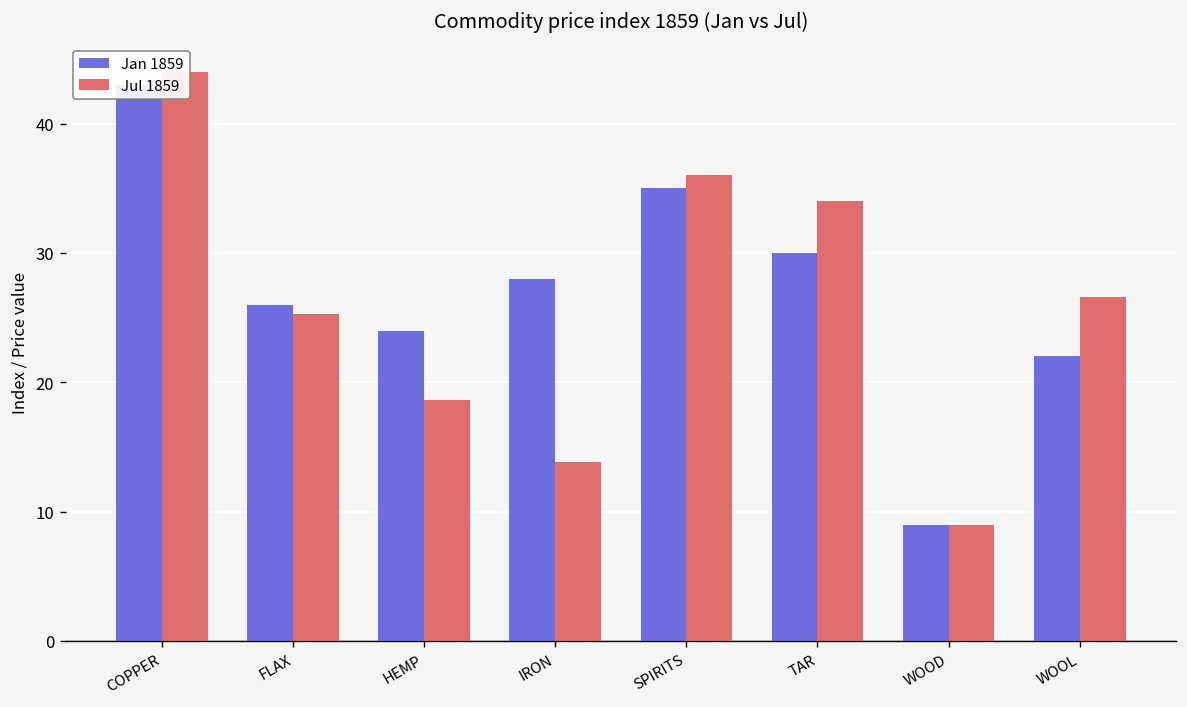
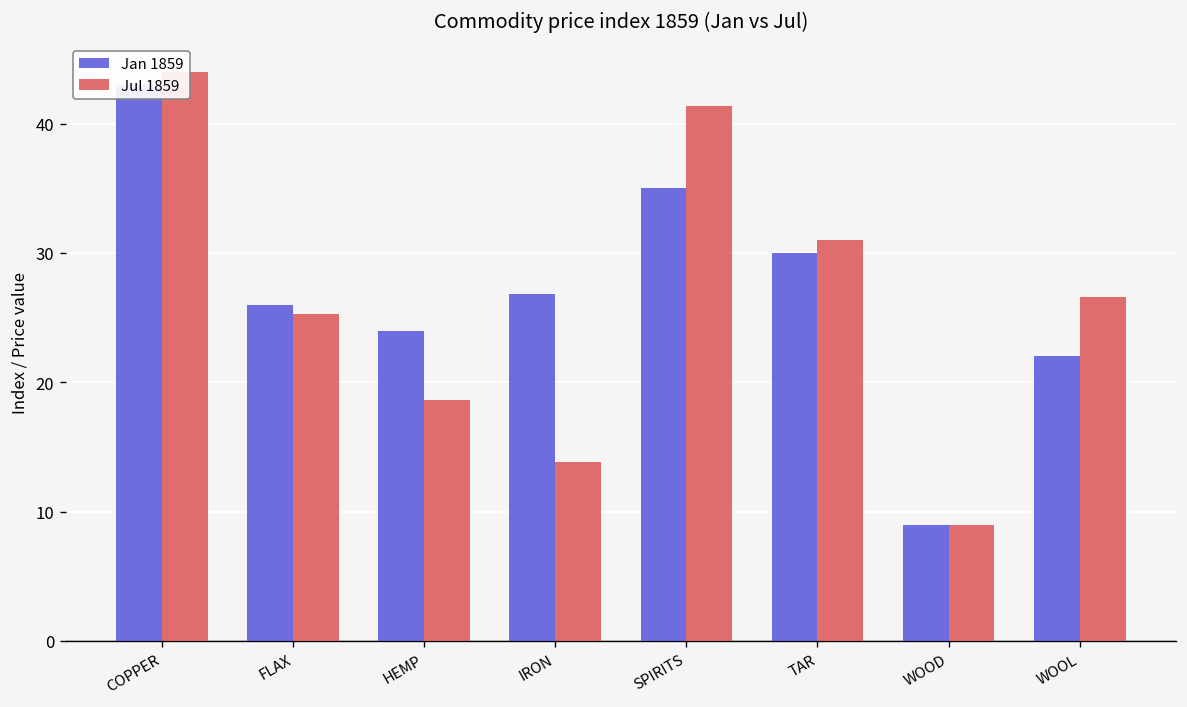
Jan 1859, IRON: 28.0 -> 26.8
Jul 1859, SPIRITS: 36.0 -> 41.4
Jul 1859, TAR: 34 -> 31
